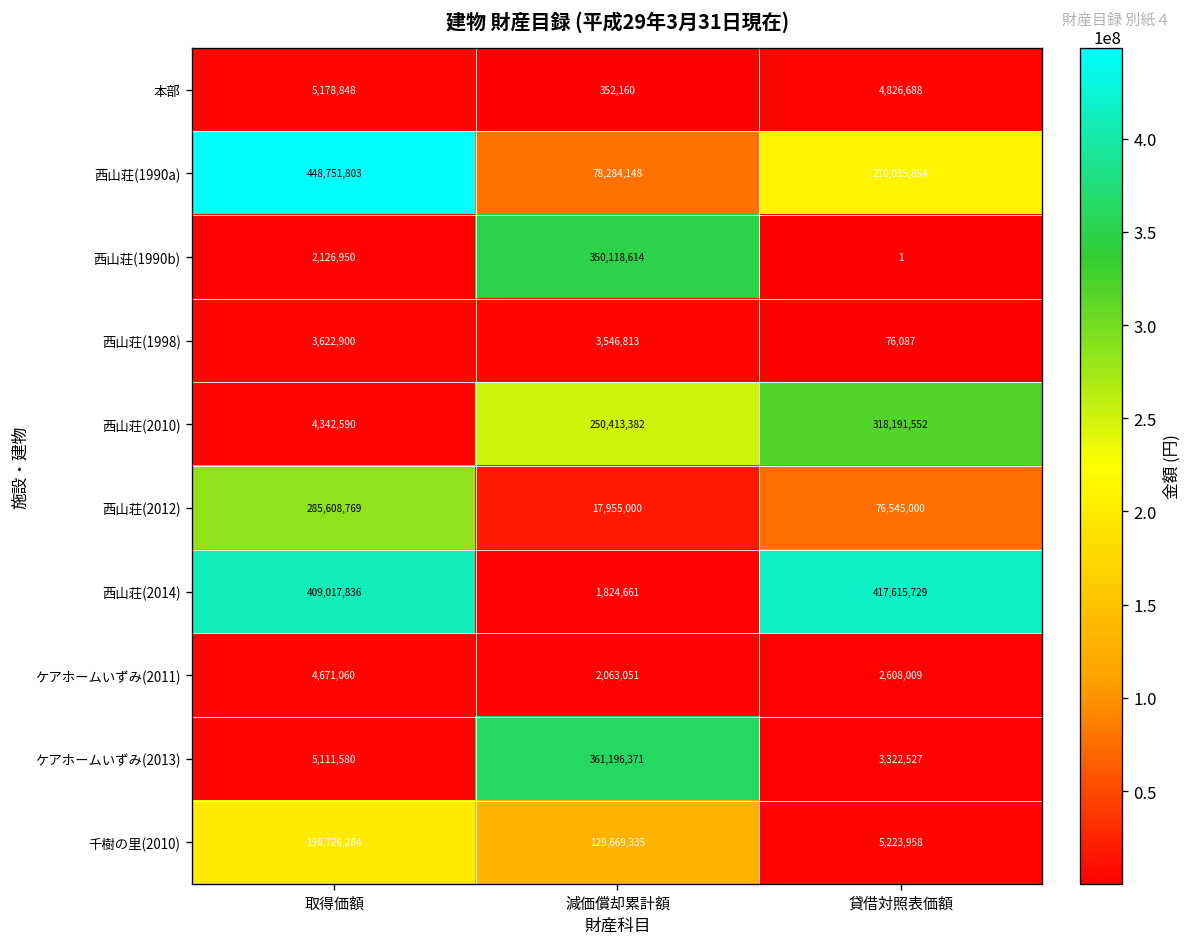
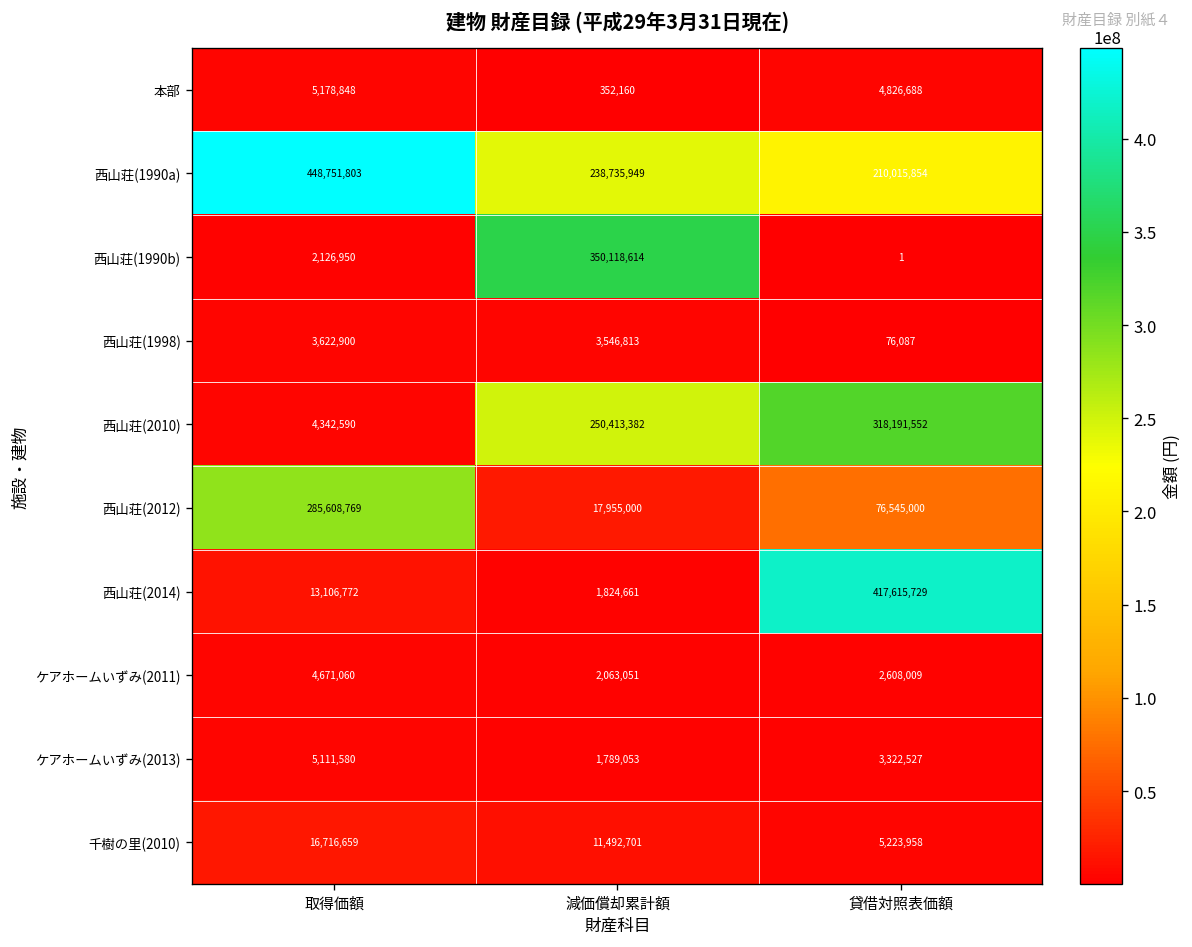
西山荘(1990a), 減価償却累計額: 78,284,148 -> 238,735,949
西山荘(2014), 取得価額: 409,017,836 -> 13,106,772
ケアホームいずみ(2013), 減価償却累計額: 361,196,371 -> 1,789,053
千樹の里(2010), 取得価額: 198,726,284 -> 16,716,659
千樹の里(2010), 減価償却累計額: 129,669,335 -> 11,492,701
